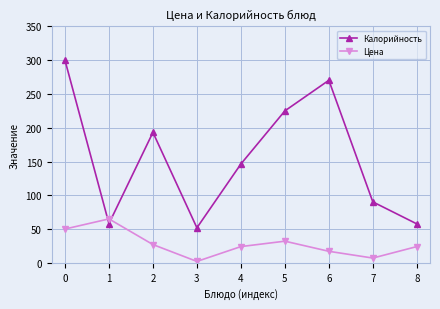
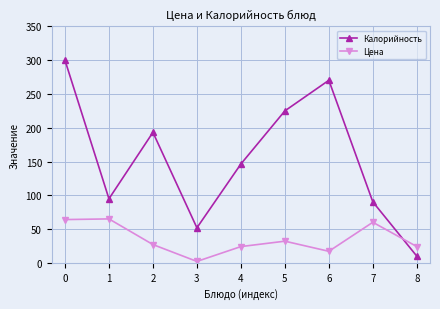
Цена, 0: 50 -> 60
Калорийность, 1: 60 -> 90
Цена, 7: 10 -> 60
Калорийность, 8: 60 -> 10
